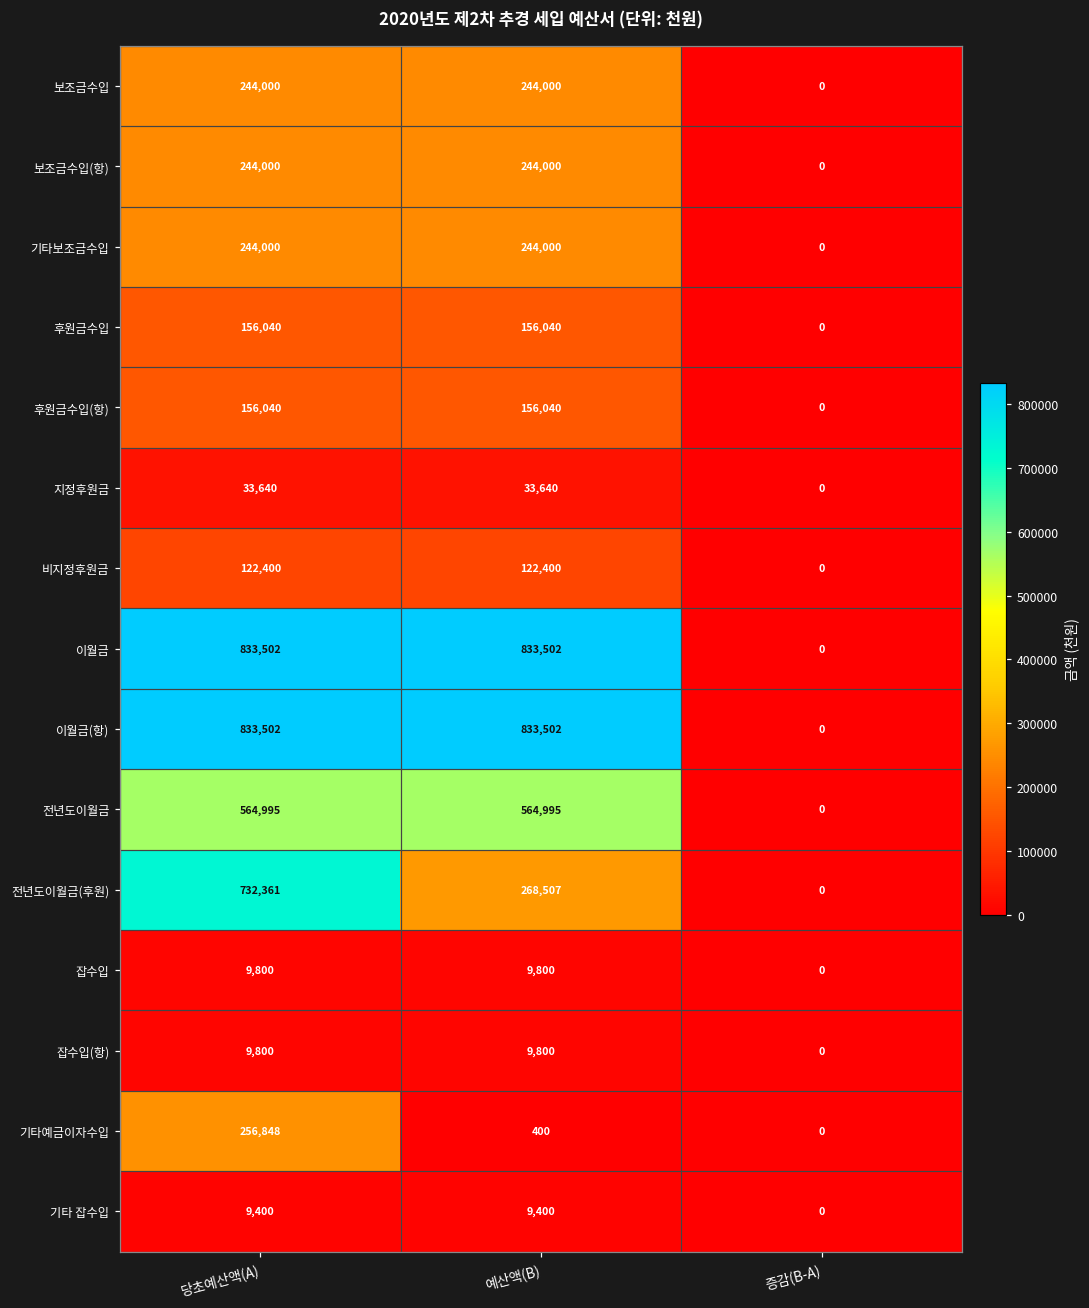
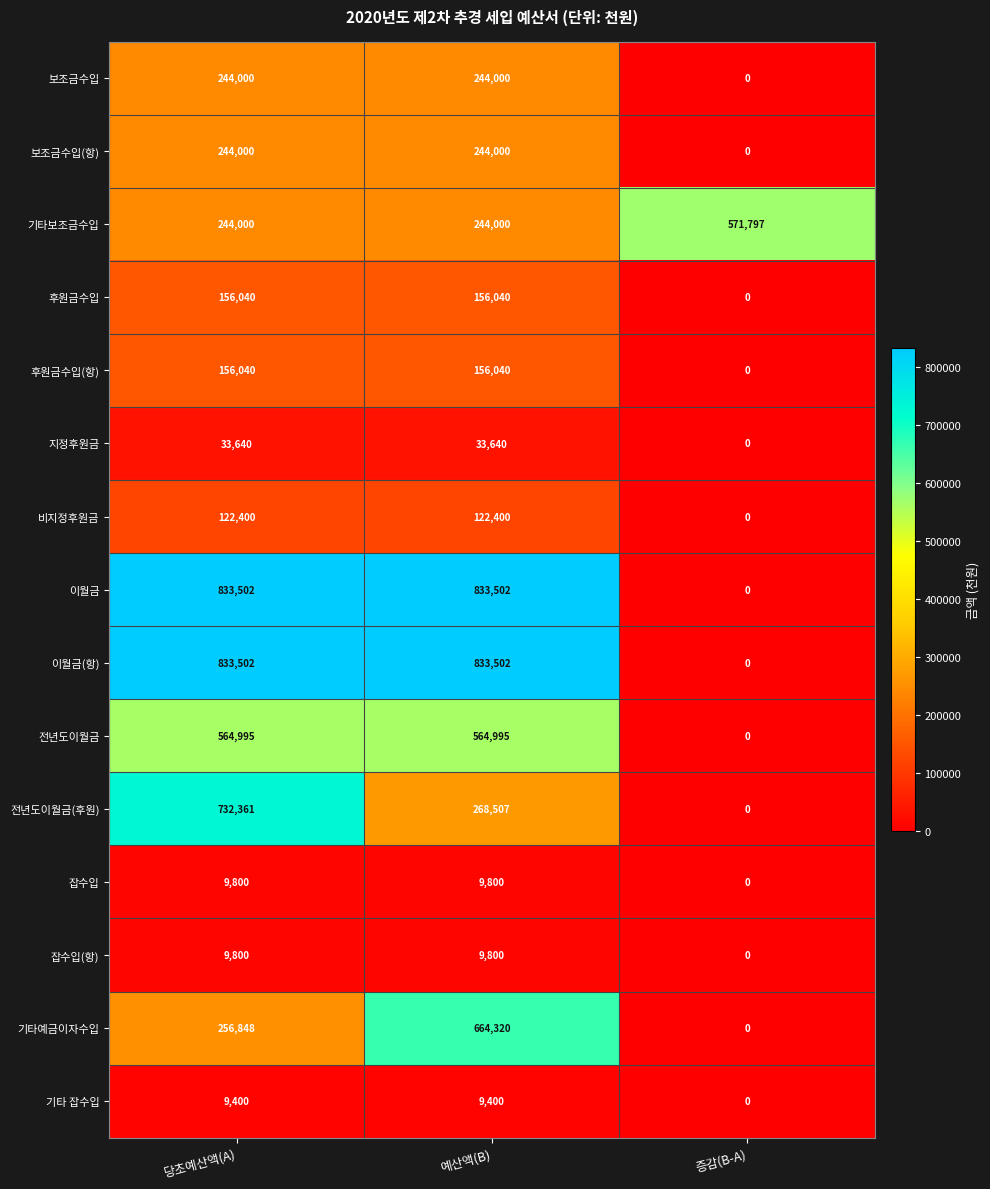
기타보조금수입, 증감(B-A): 0 -> 571,797
기타예금이자수입, 예산액(B): 400 -> 664,320
